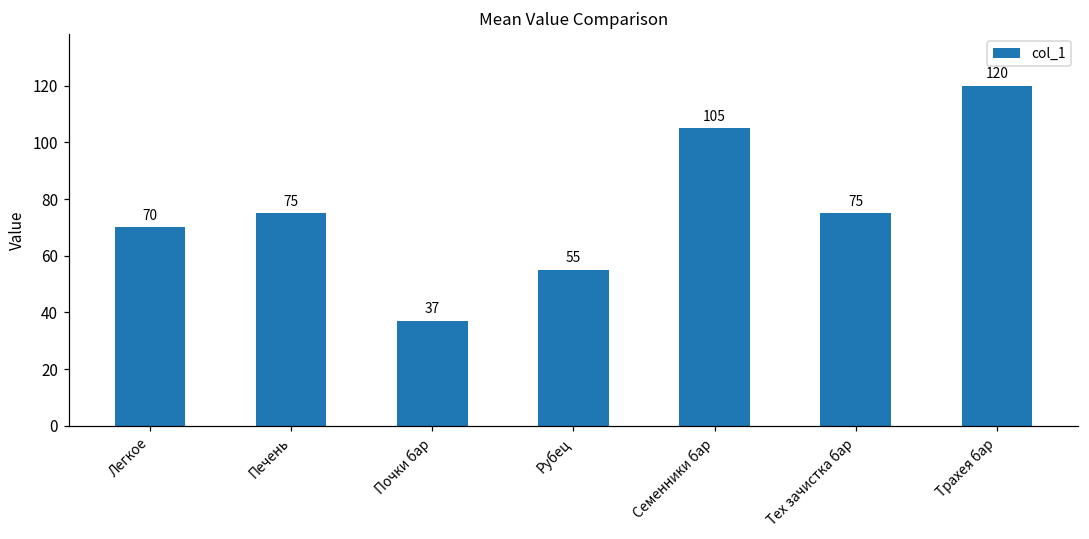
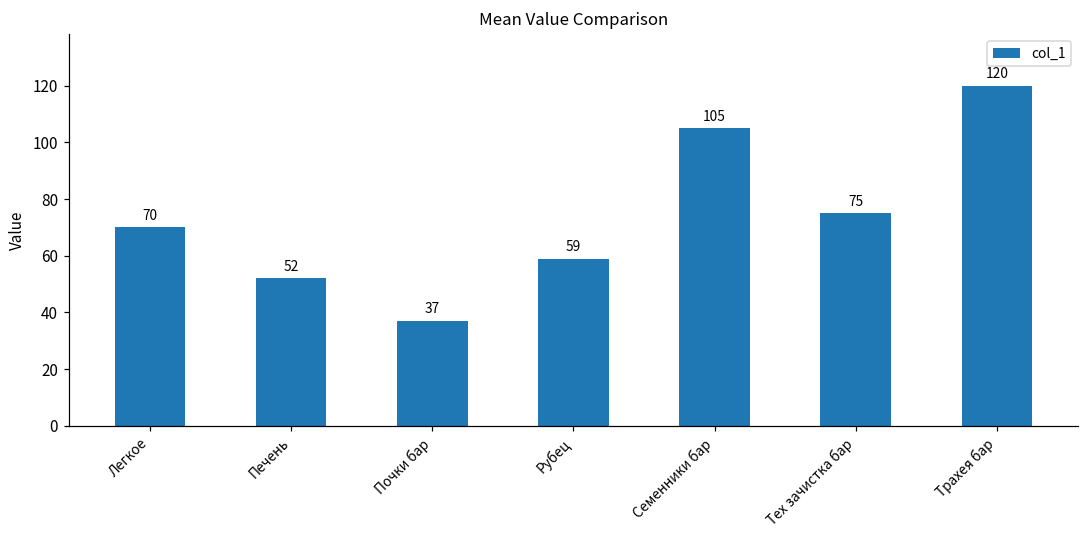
Печень: 75 -> 52
Рубец: 55 -> 59
